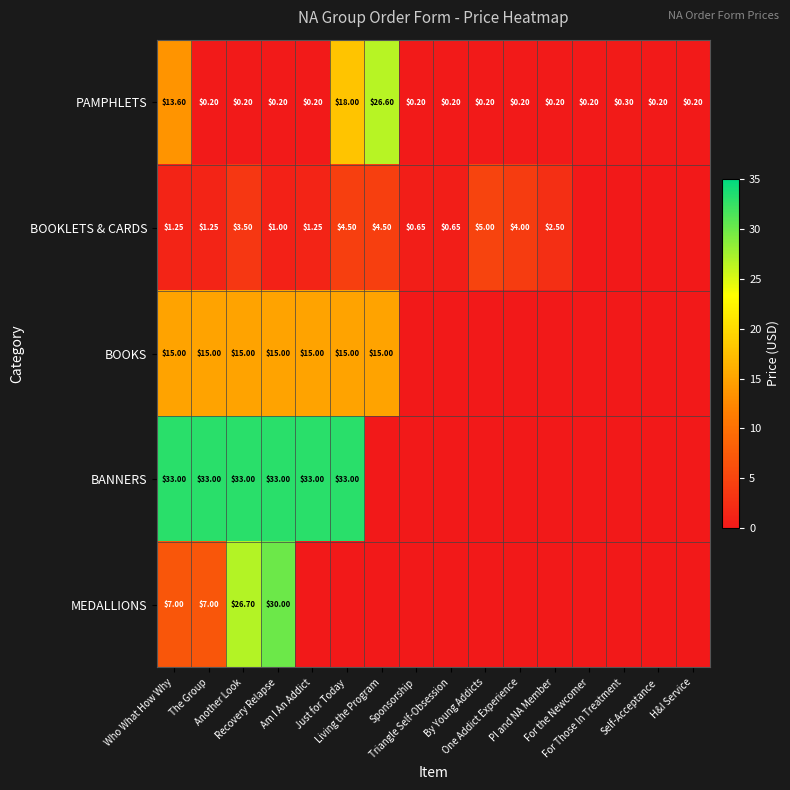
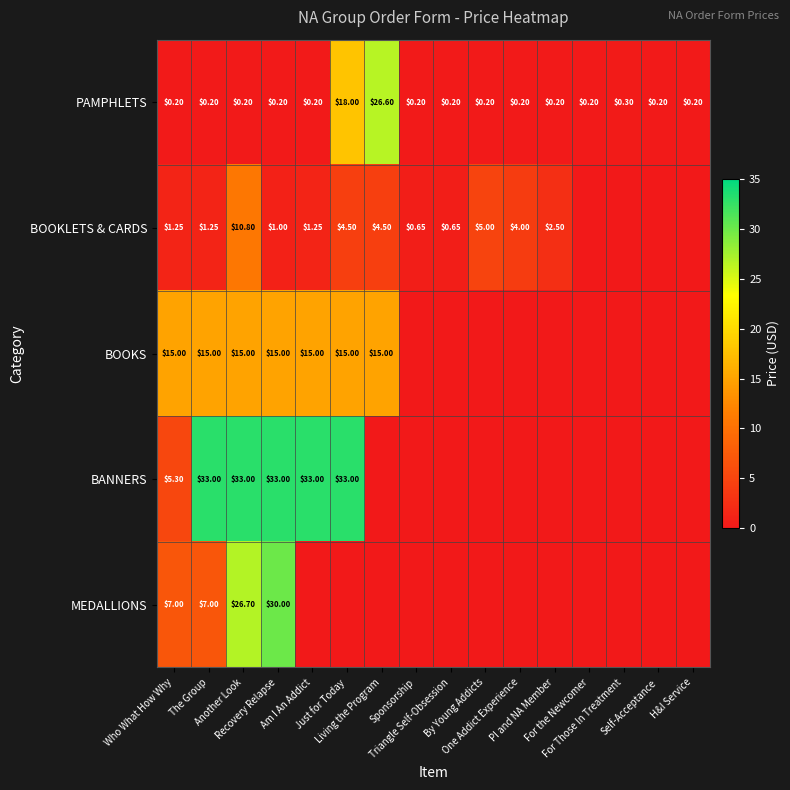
PAMPHLETS, Who What How Why: $13.60 -> $0.20
BOOKLETS & CARDS, Another Look: $3.50 -> $10.80
BANNERS, Who What How Why: $33.00 -> $5.30
